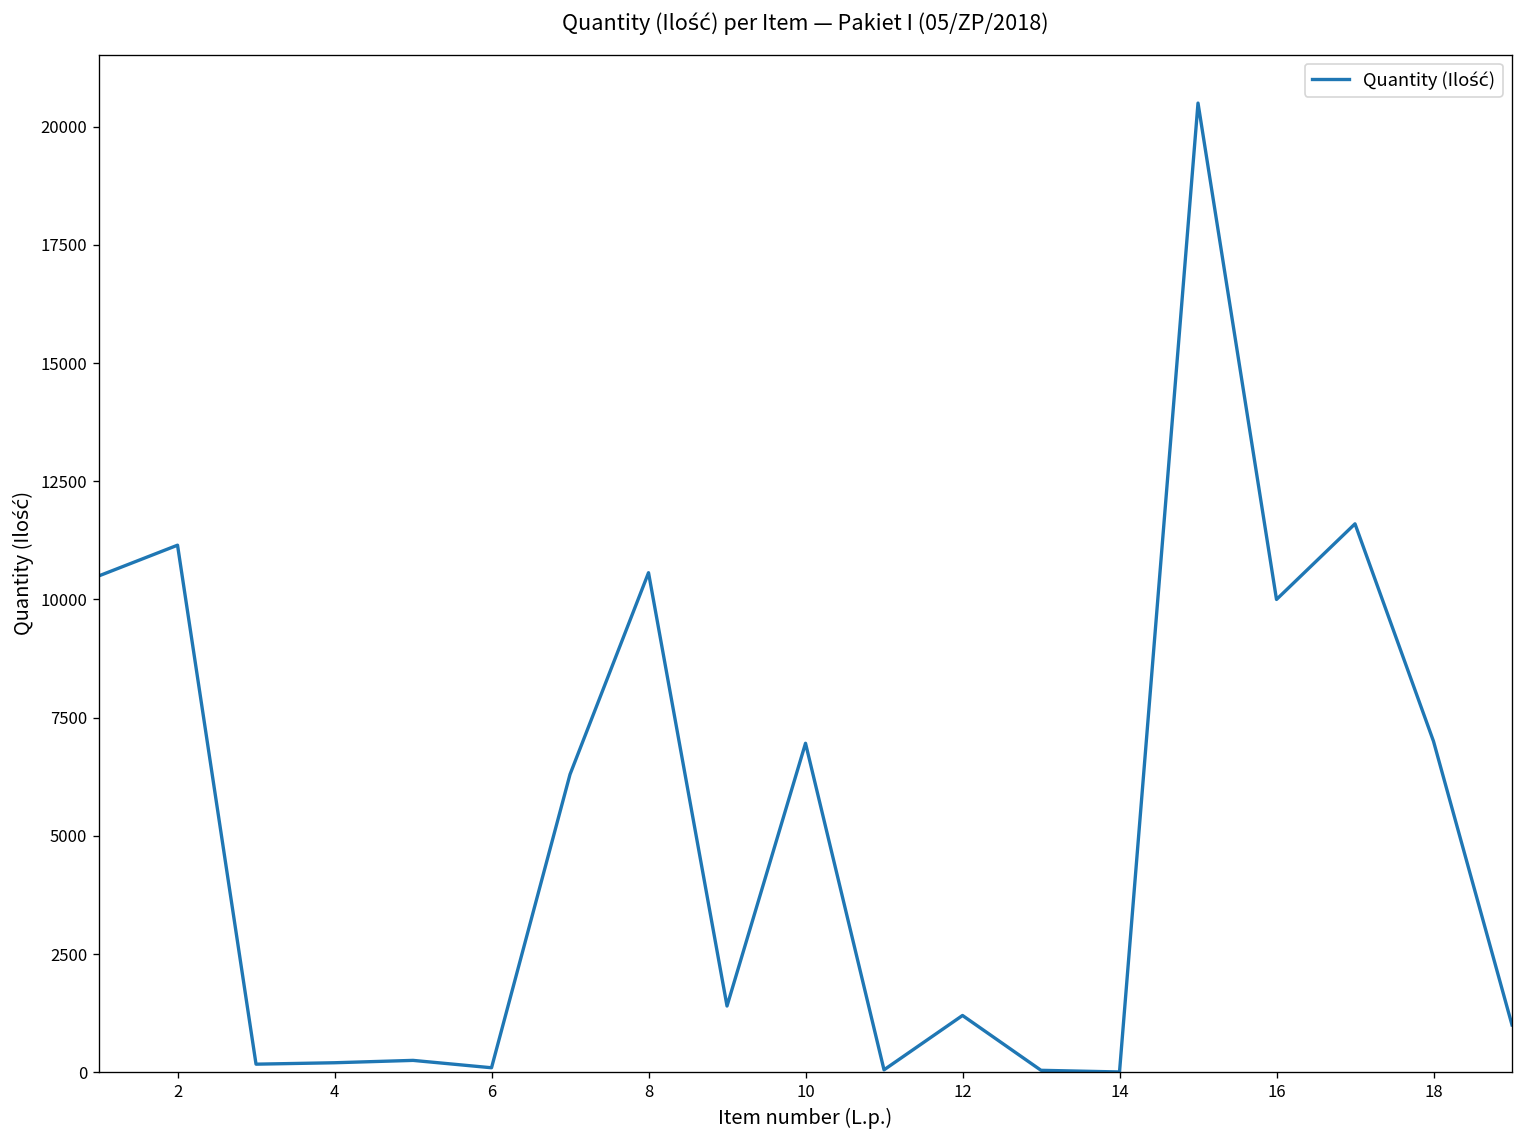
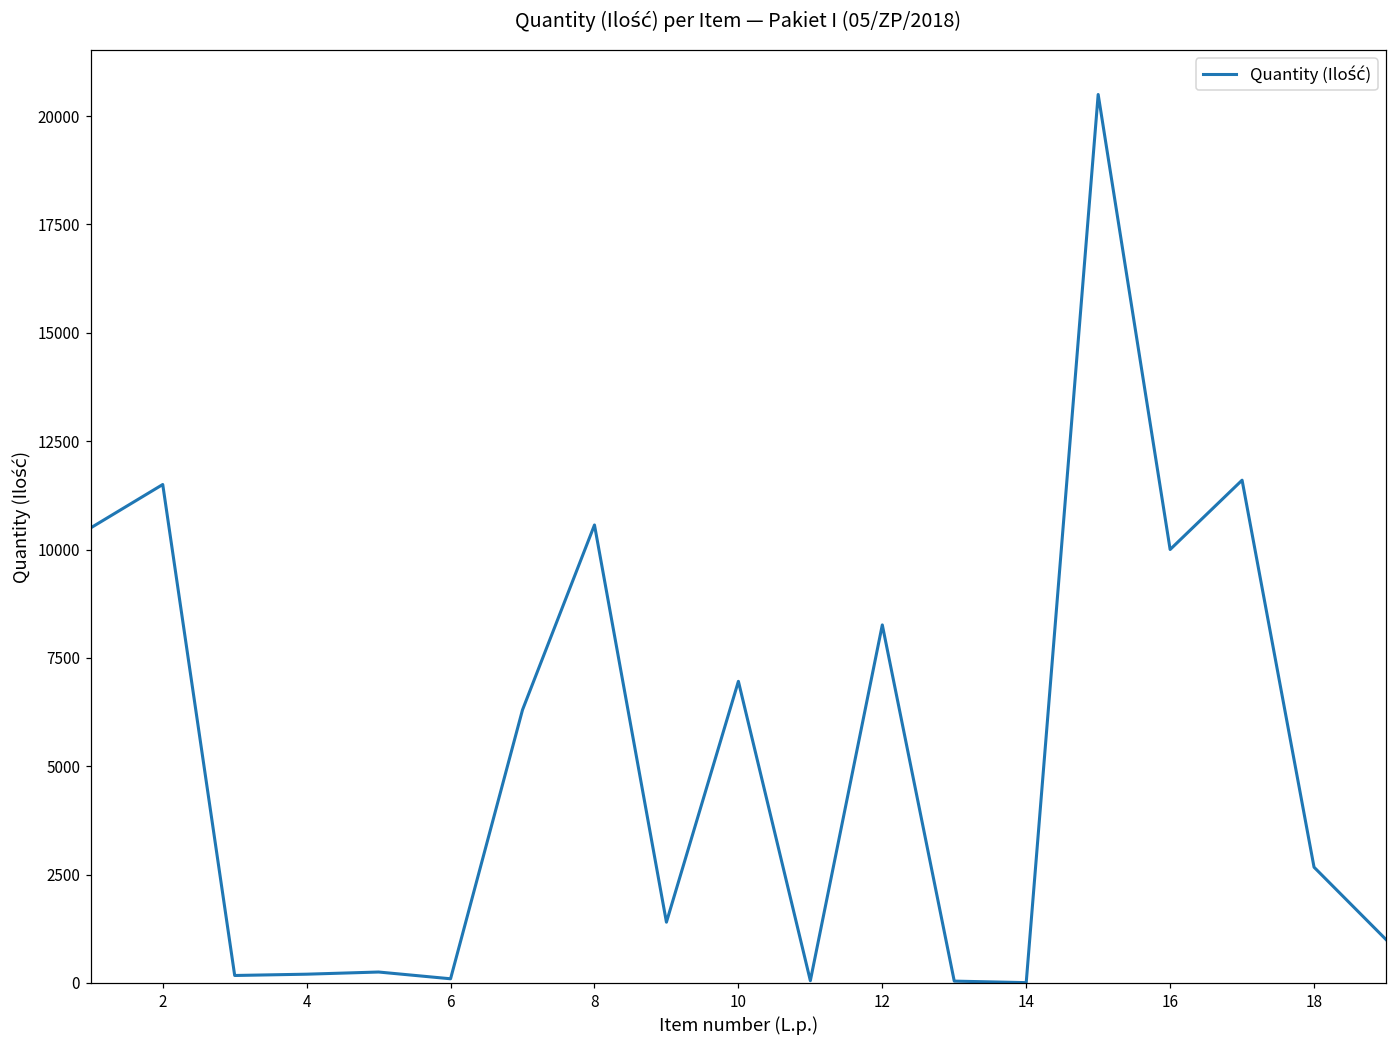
2: 11100 -> 11500
12: 1200 -> 8300
18: 7000 -> 2700
